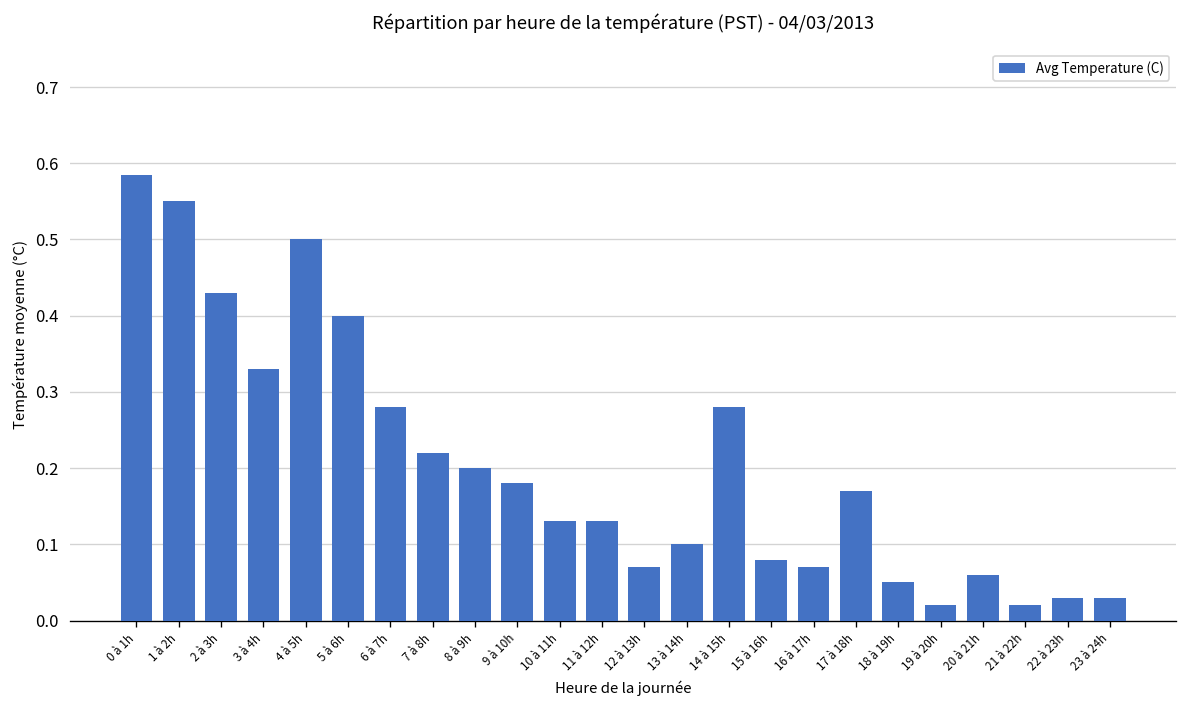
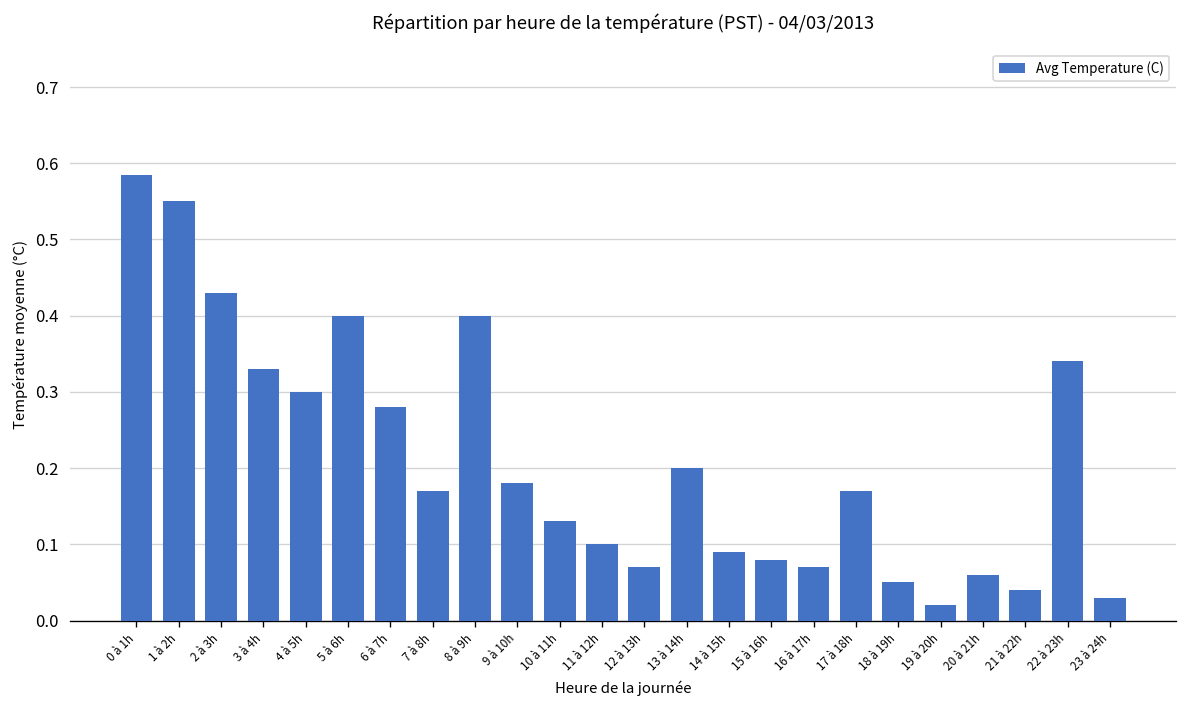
4 à 5h: 0.5 -> 0.3
7 à 8h: 0.22 -> 0.17
8 à 9h: 0.2 -> 0.4
11 à 12h: 0.13 -> 0.10
13 à 14h: 0.1 -> 0.2
14 à 15h: 0.28 -> 0.09
21 à 22h: 0.02 -> 0.04
22 à 23h: 0.03 -> 0.34
